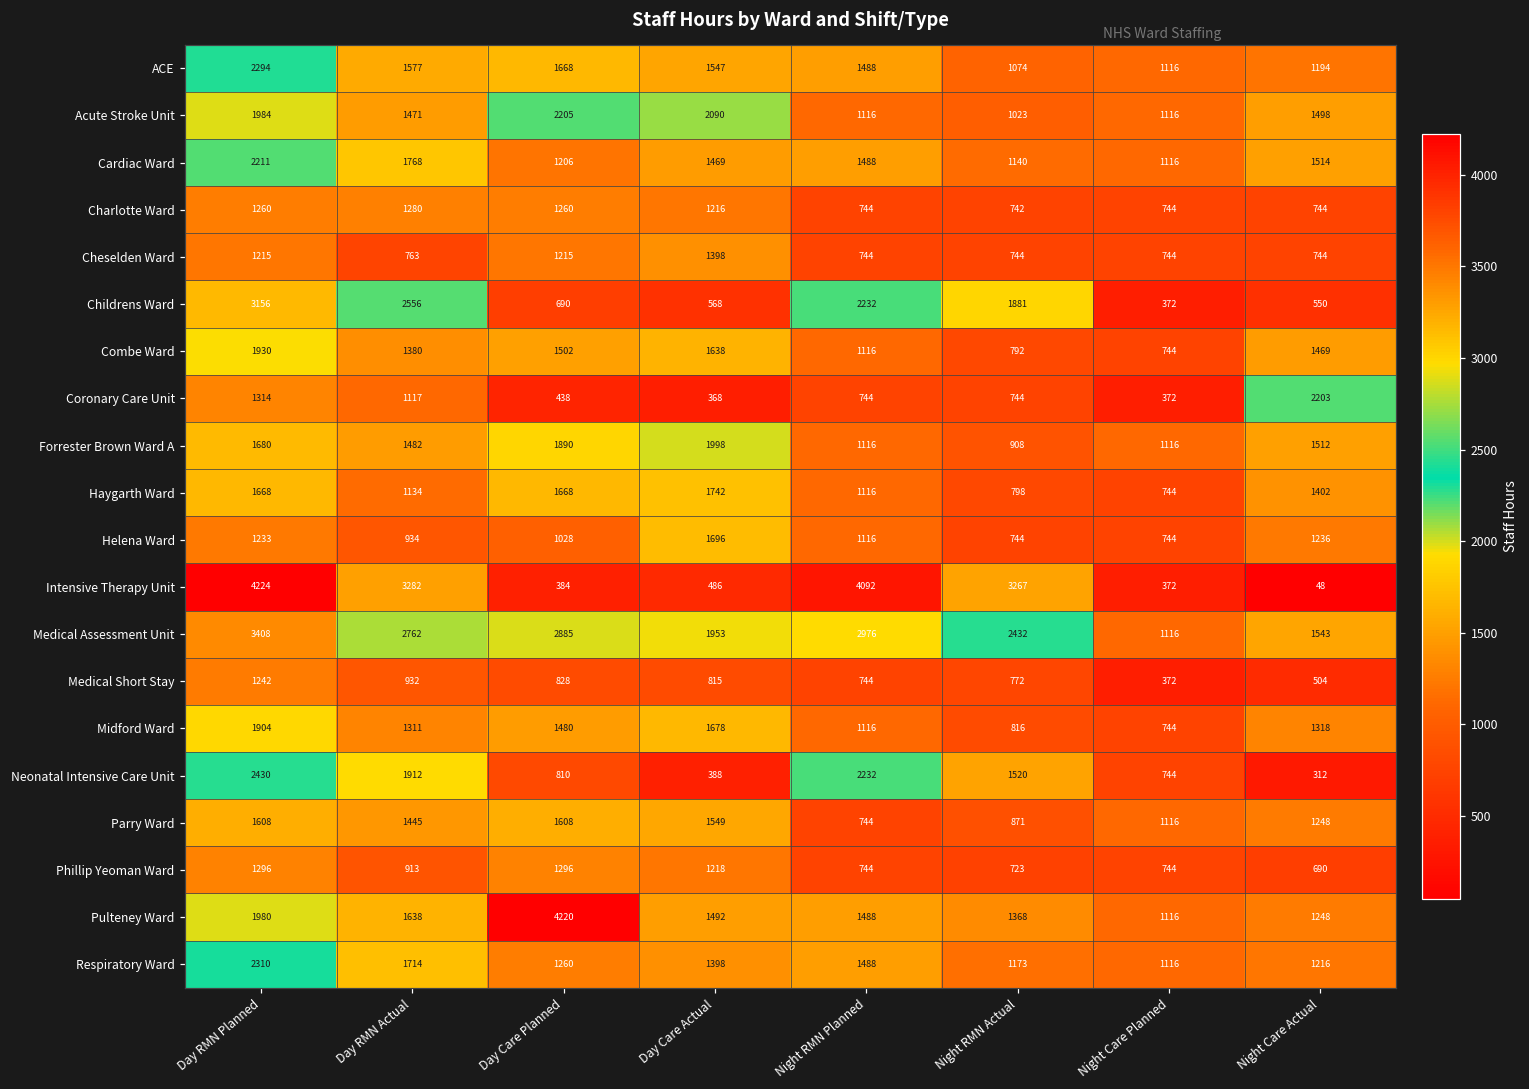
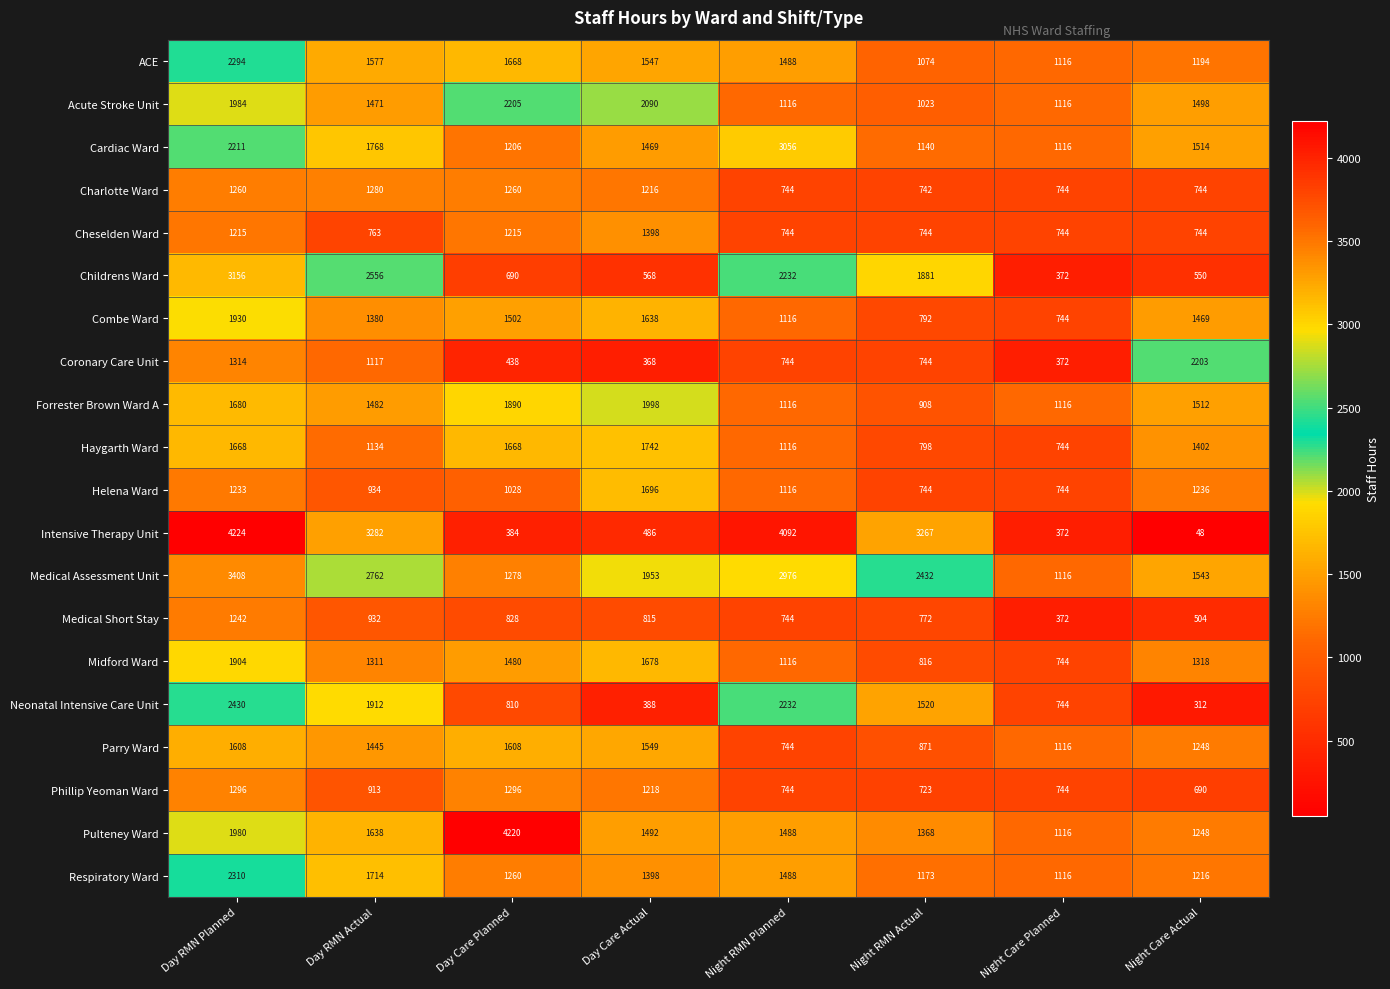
Cardiac Ward, Night RMN Planned: 1488 -> 3056
Medical Assessment Unit, Day Care Planned: 2885 -> 1278
